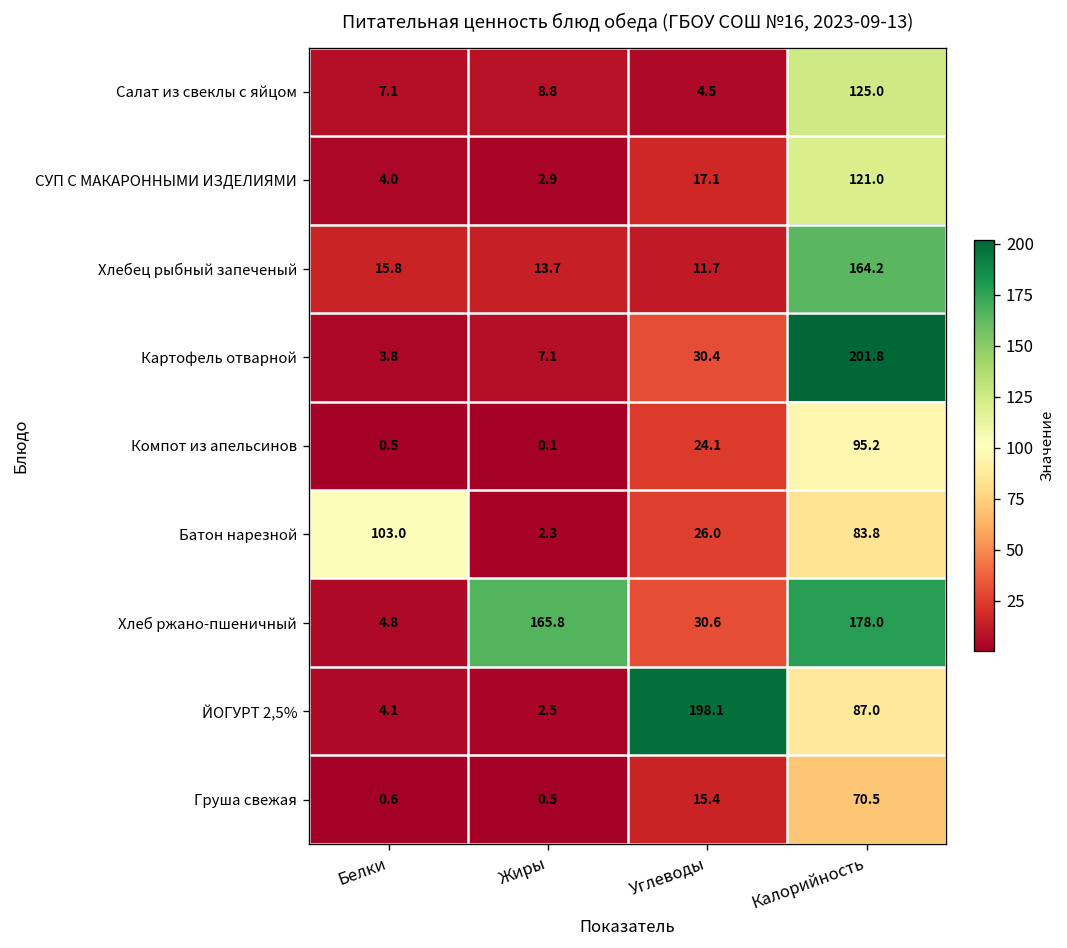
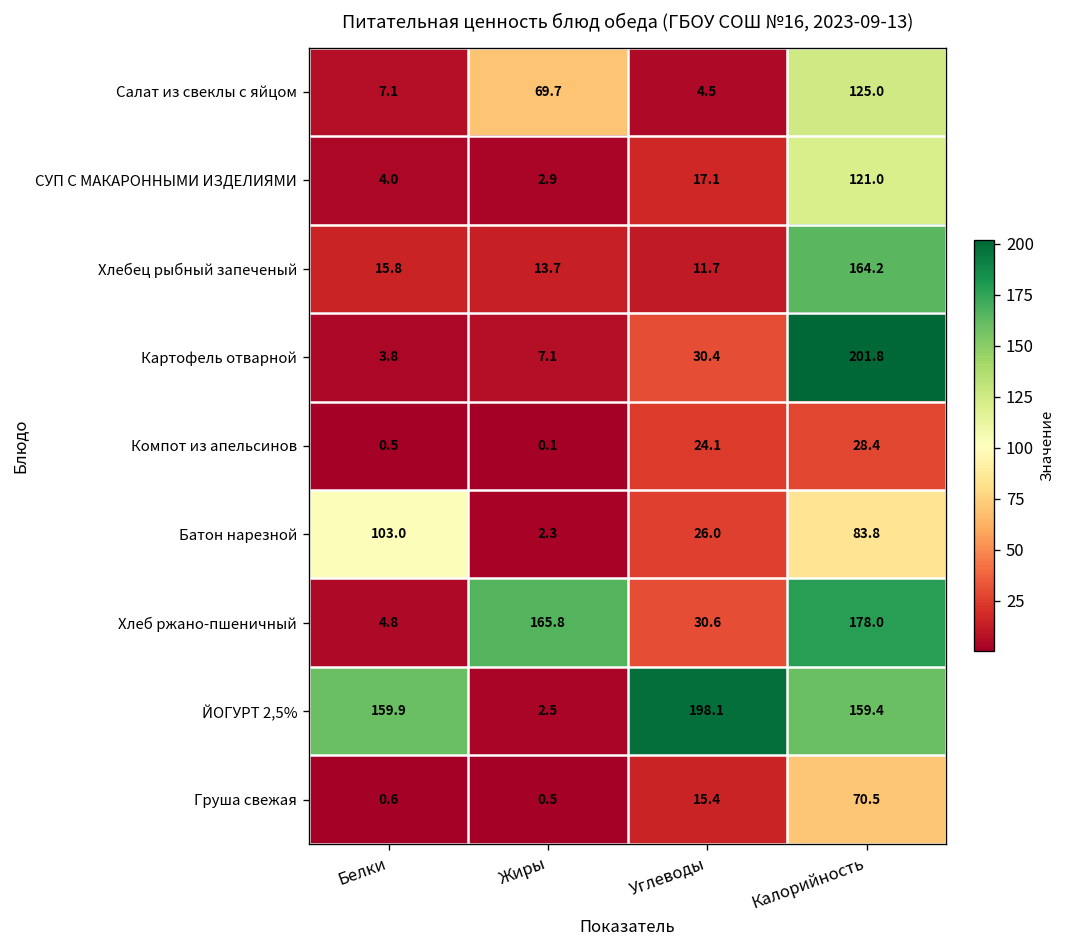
Салат из свеклы с яйцом, Жиры: 8.8 -> 69.7
Компот из апельсинов, Калорийность: 95.2 -> 28.4
ЙОГУРТ 2,5%, Белки: 4.1 -> 159.9
ЙОГУРТ 2,5%, Калорийность: 87.0 -> 159.4
